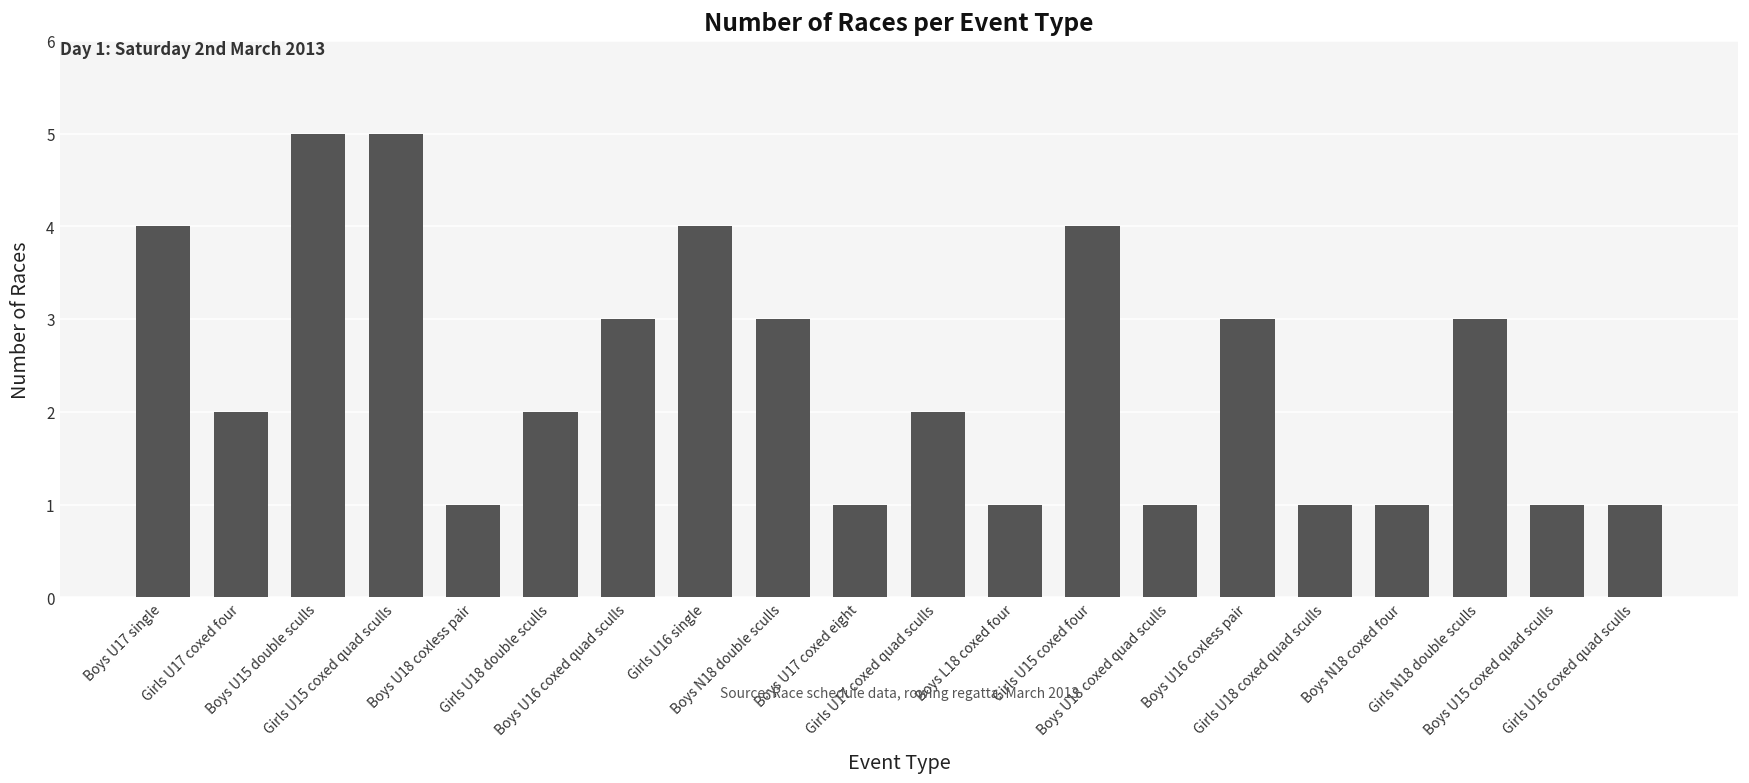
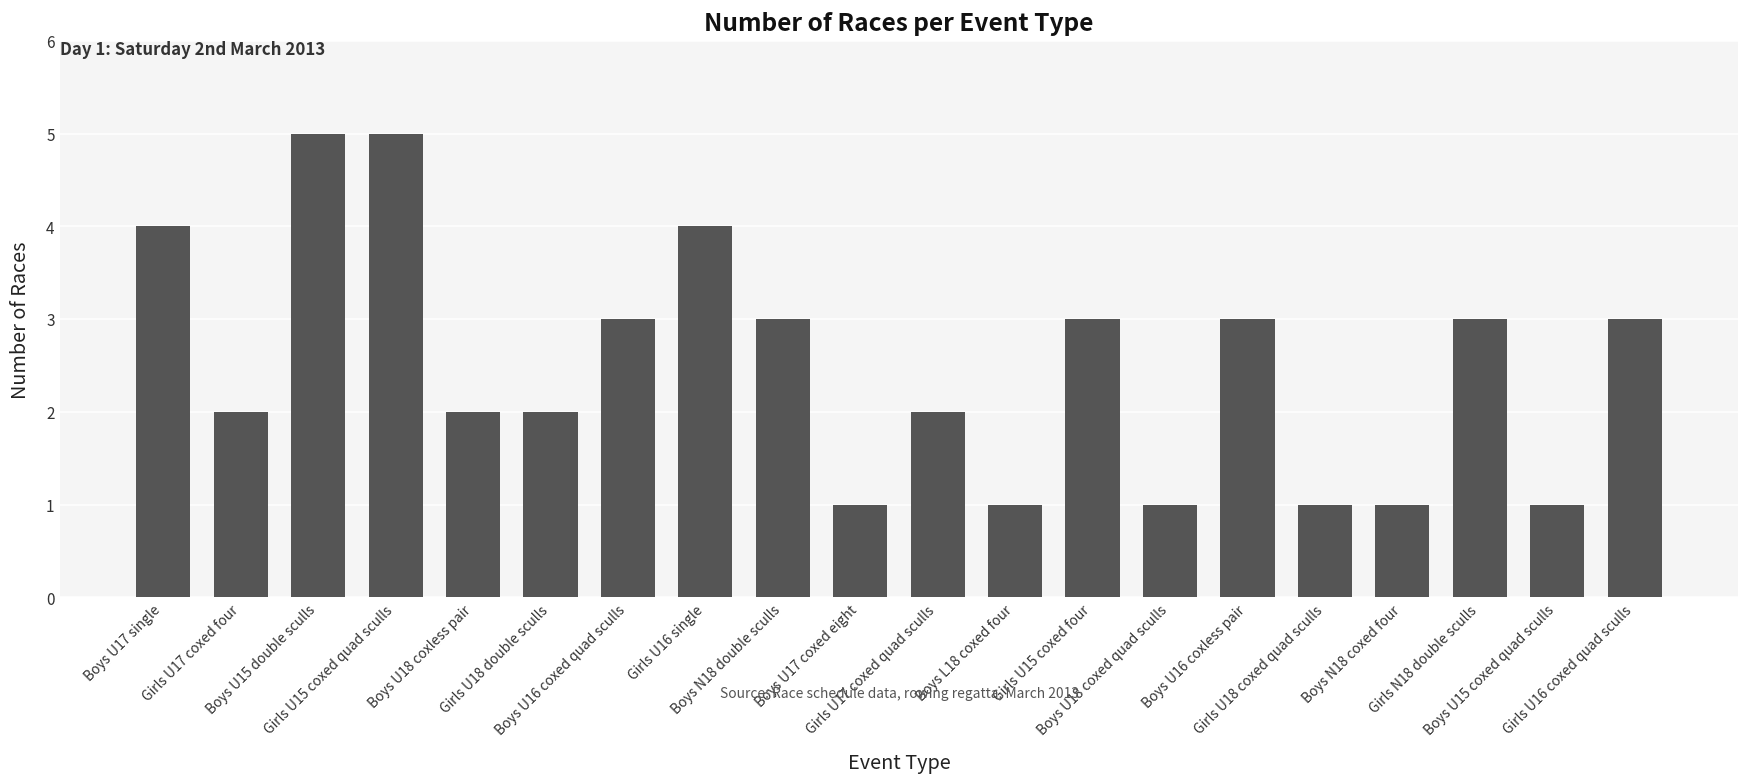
Boys U18 coxless pair: 1 -> 2
Girls U15 coxed four: 4 -> 3
Girls U16 coxed quad sculls: 1 -> 3
